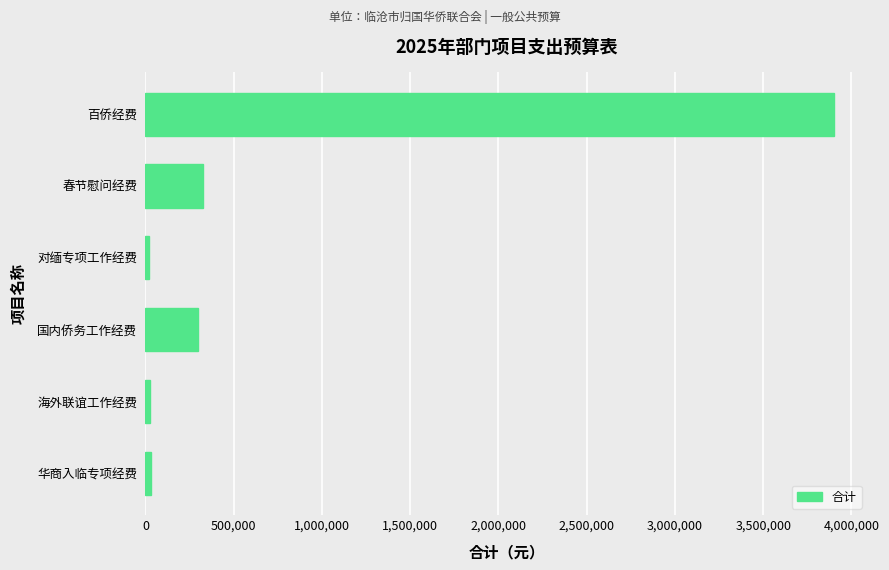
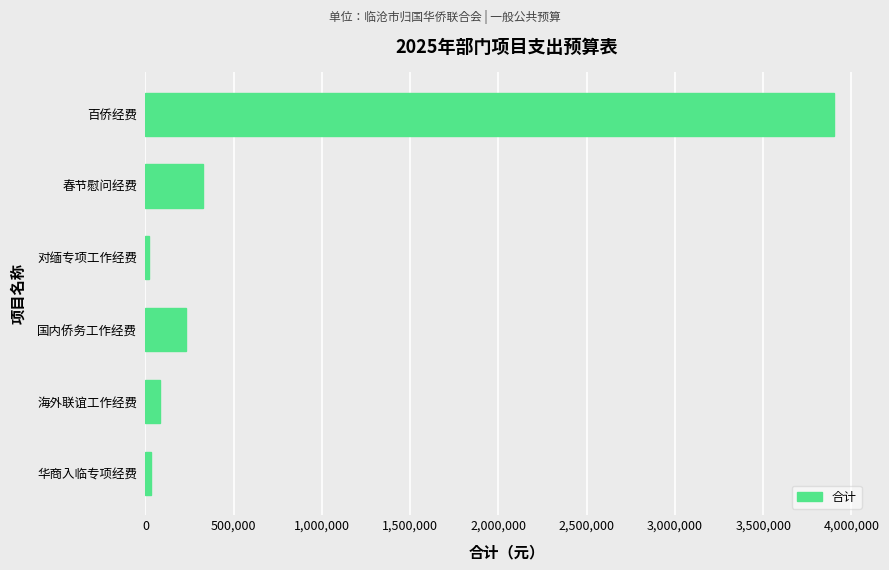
国内侨务工作经费: 300,000 -> 230,000
海外联谊工作经费: 30,000 -> 80,000
